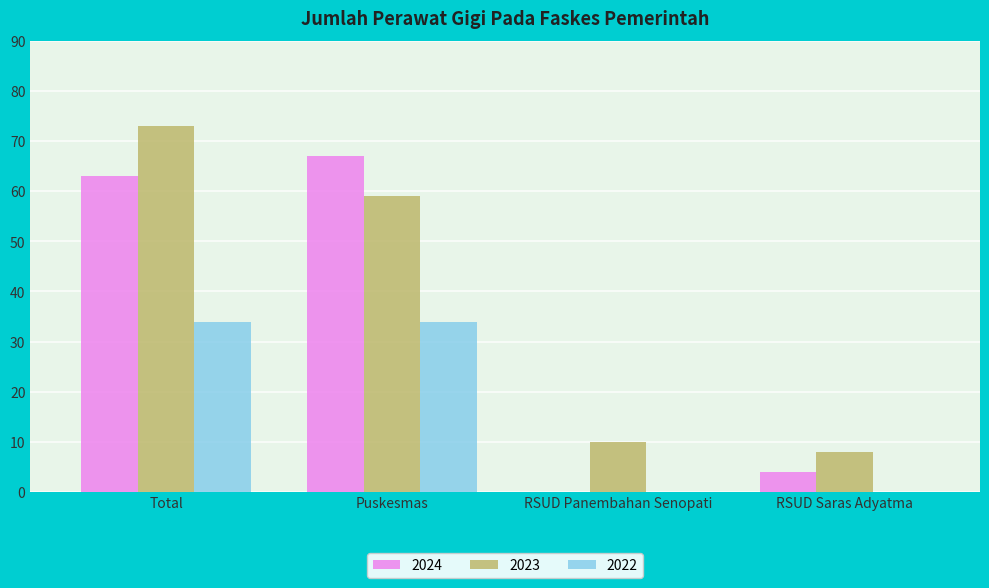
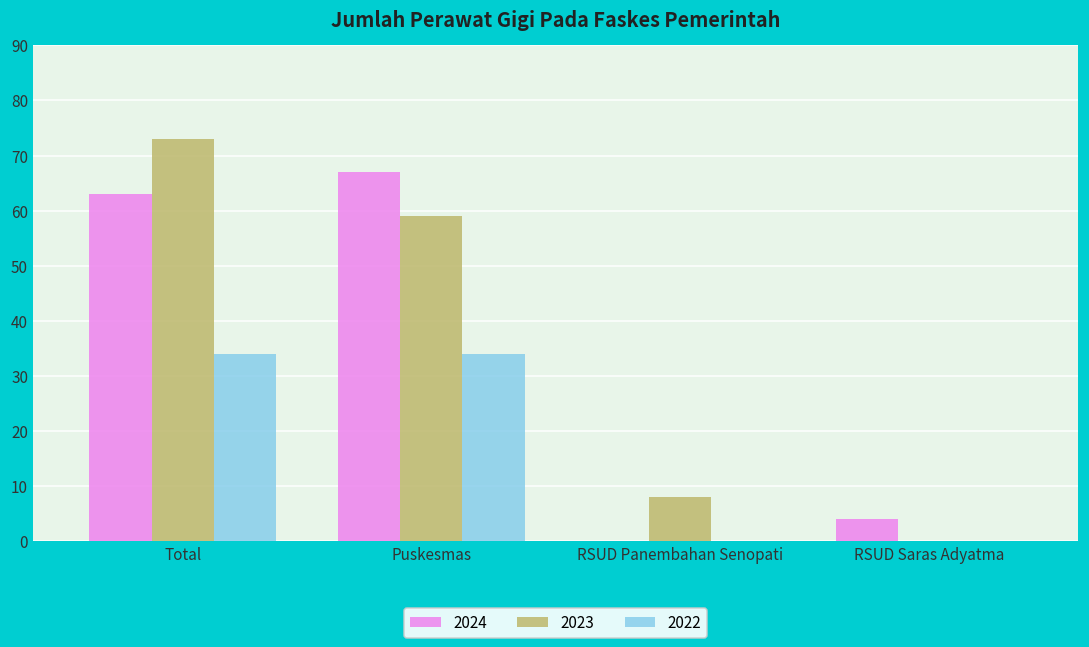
2023, RSUD Panembahan Senopati: 10 -> 8
2023, RSUD Saras Adyatma: 8 -> 0
